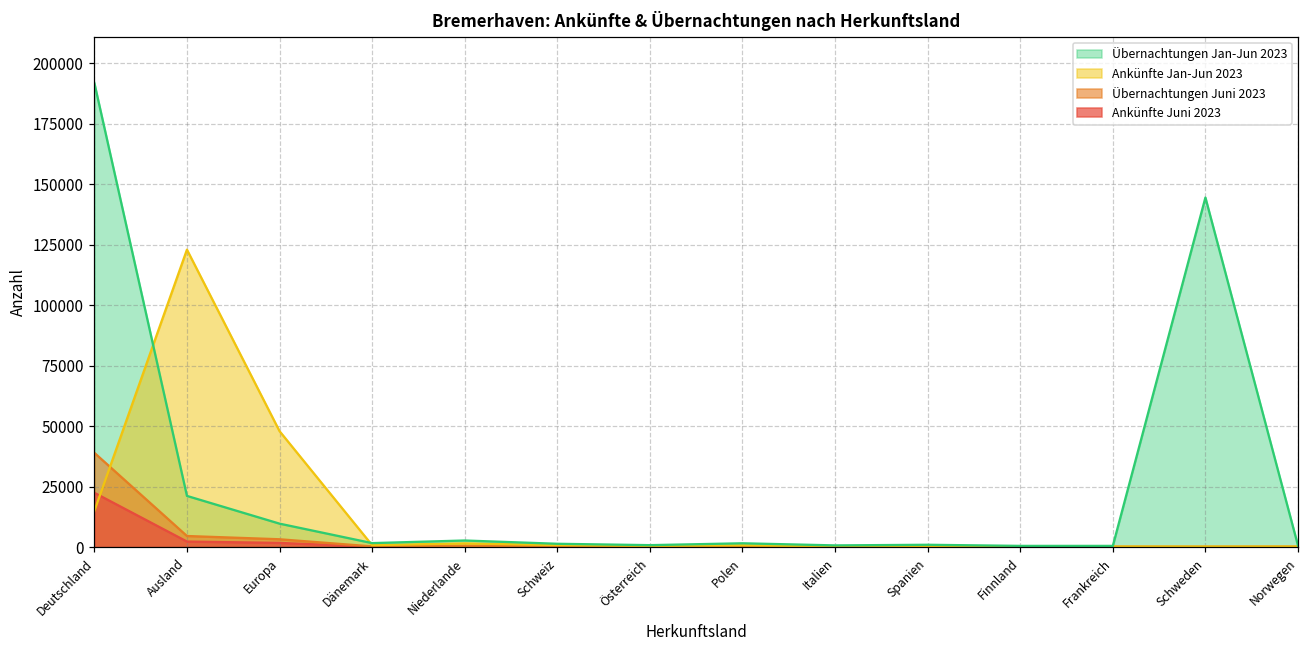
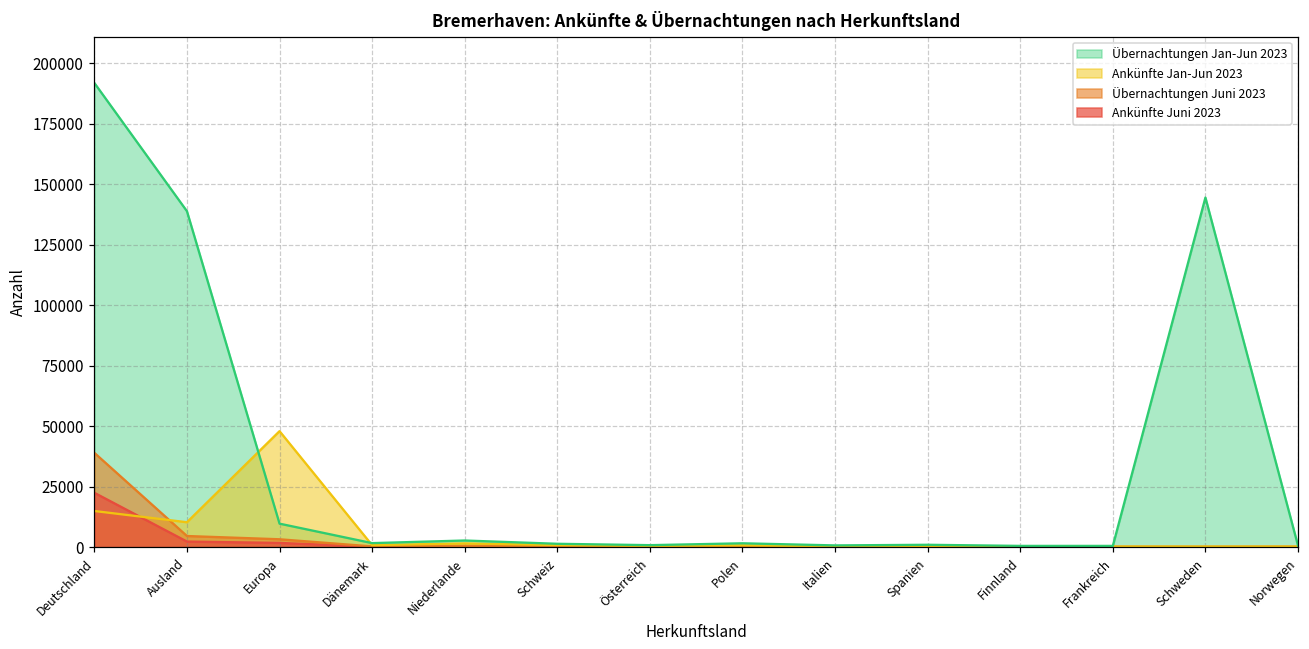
Übernachtungen Jan-Jun 2023, Ausland: 21000 -> 139000
Ankünfte Jan-Jun 2023, Ausland: 123000 -> 10000
